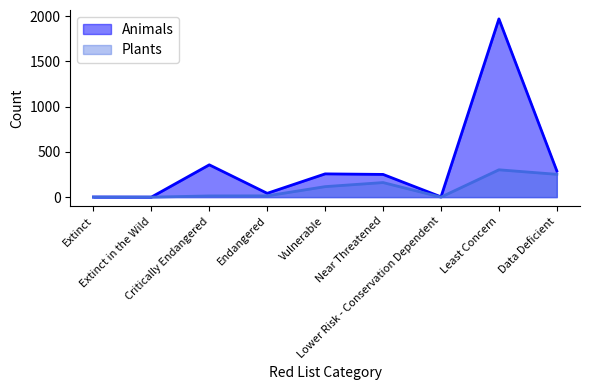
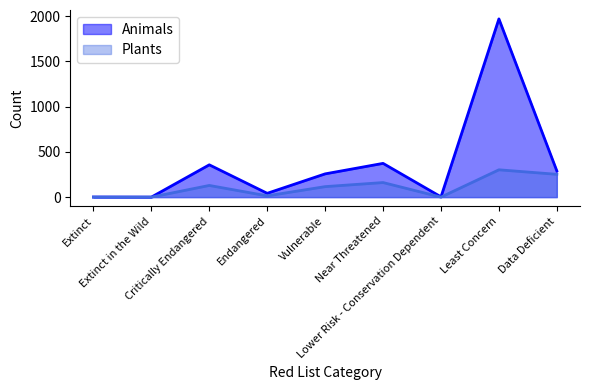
Plants, Critically Endangered: 0 -> 100
Animals, Near Threatened: 300 -> 400
